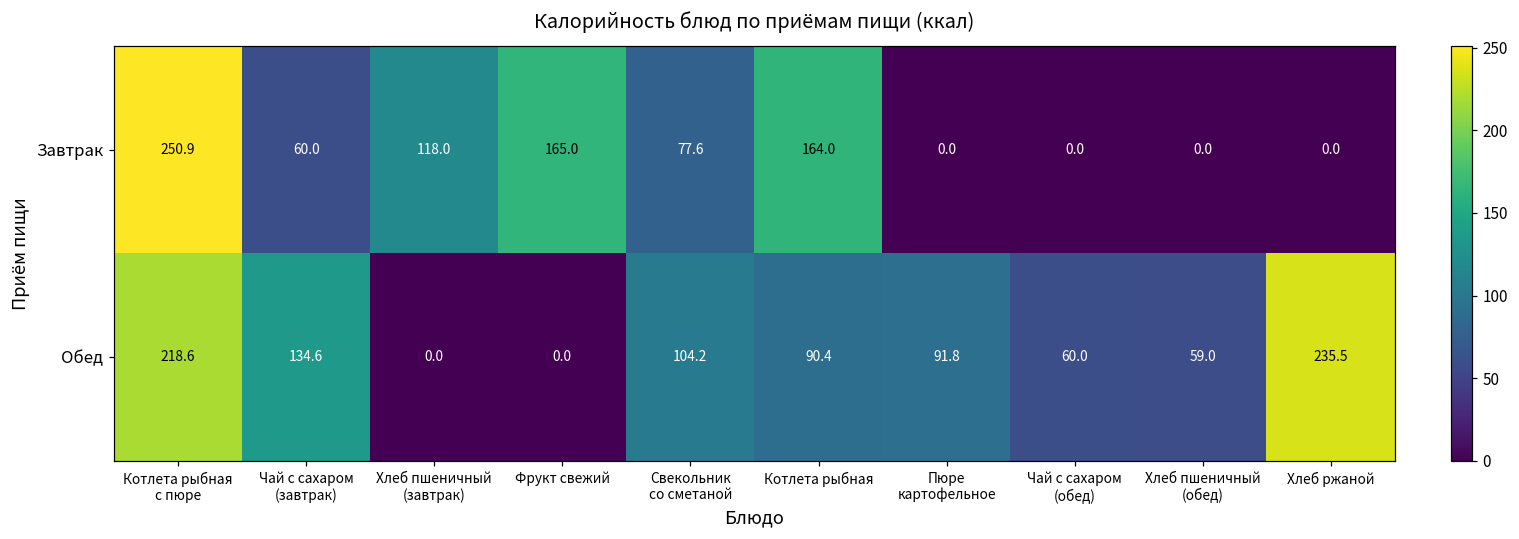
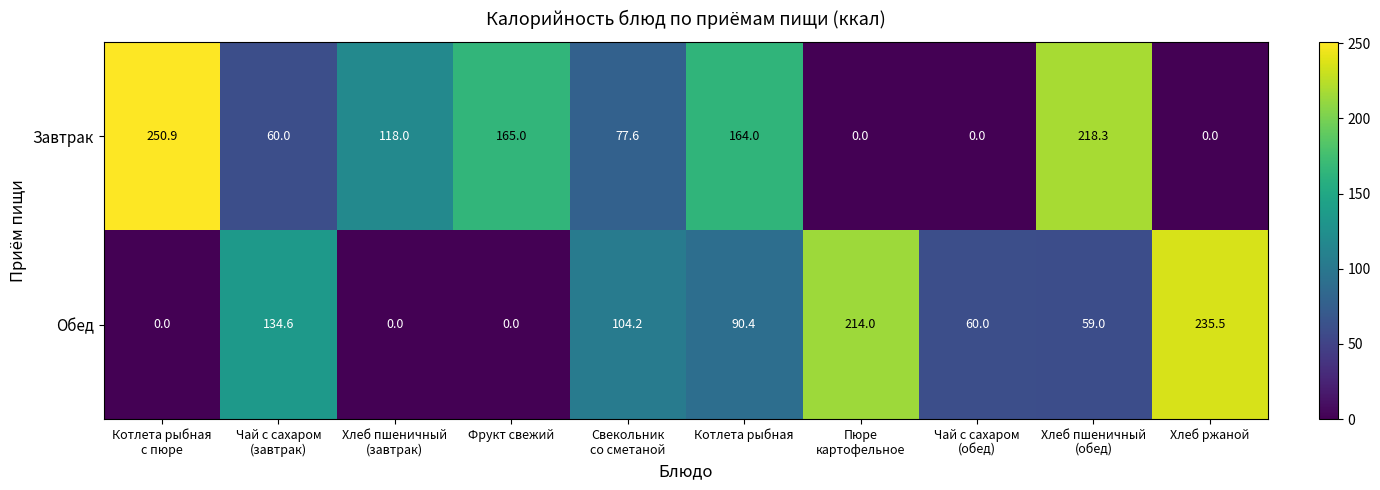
Завтрак, Хлеб пшеничный (обед): 0.0 -> 218.3
Обед, Котлета рыбная с пюре: 218.6 -> 0.0
Обед, Пюре картофельное: 91.8 -> 214.0
